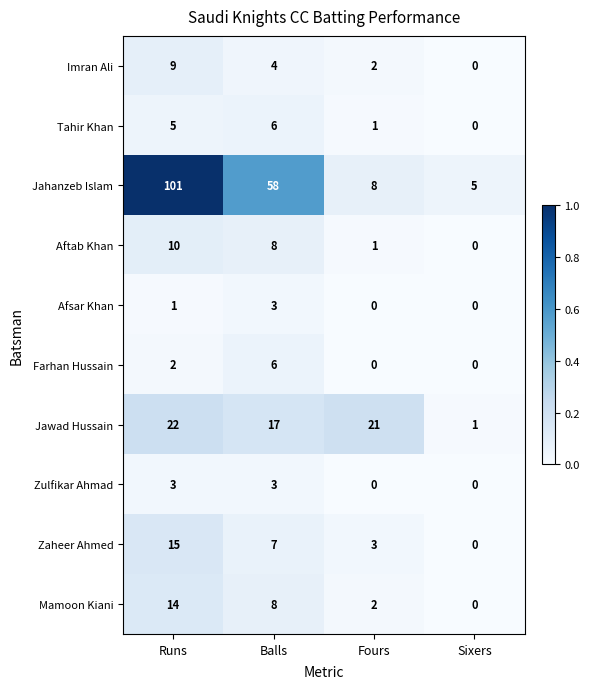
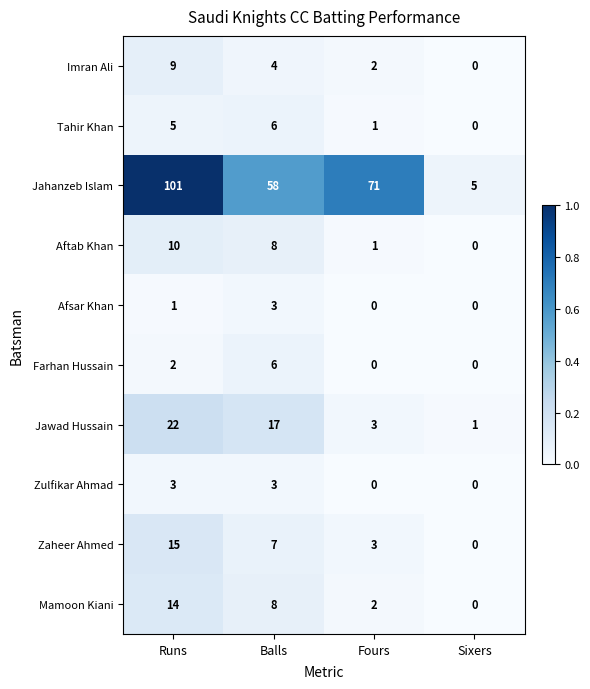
Jahanzeb Islam, Fours: 8 -> 71
Jawad Hussain, Fours: 21 -> 3
